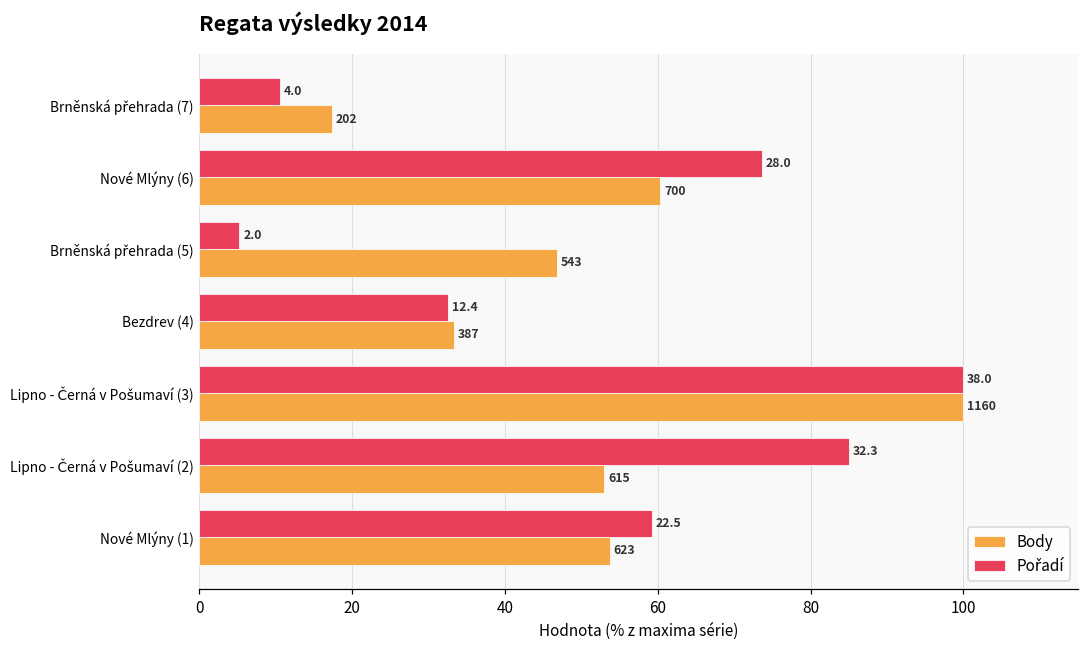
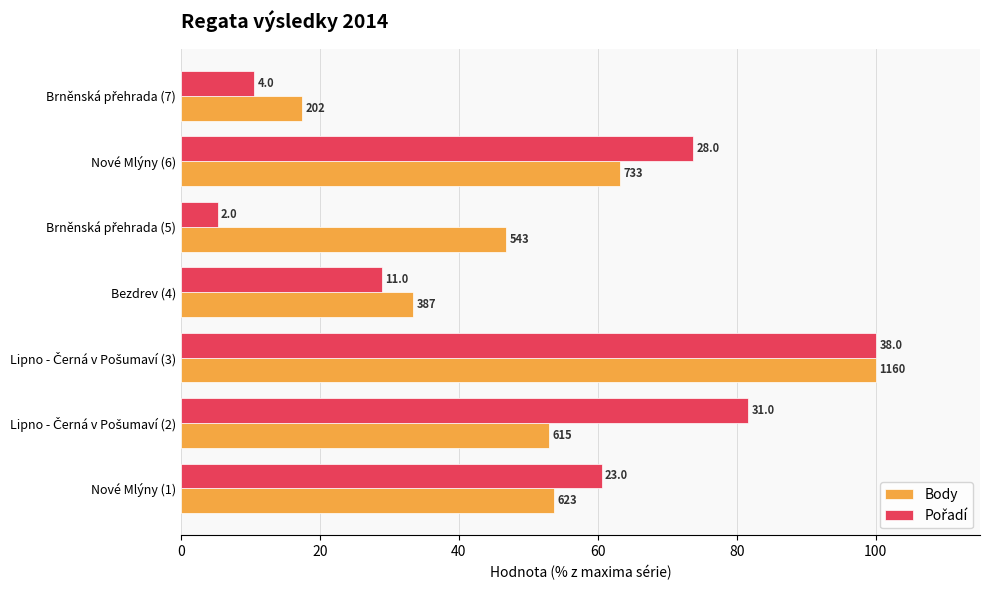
Body, Nové Mlýny (6): 700 -> 733
Pořadí, Bezdrev (4): 12.4 -> 11.0
Pořadí, Lipno - Černá v Pošumaví (2): 32.3 -> 31.0
Pořadí, Nové Mlýny (1): 22.5 -> 23.0
